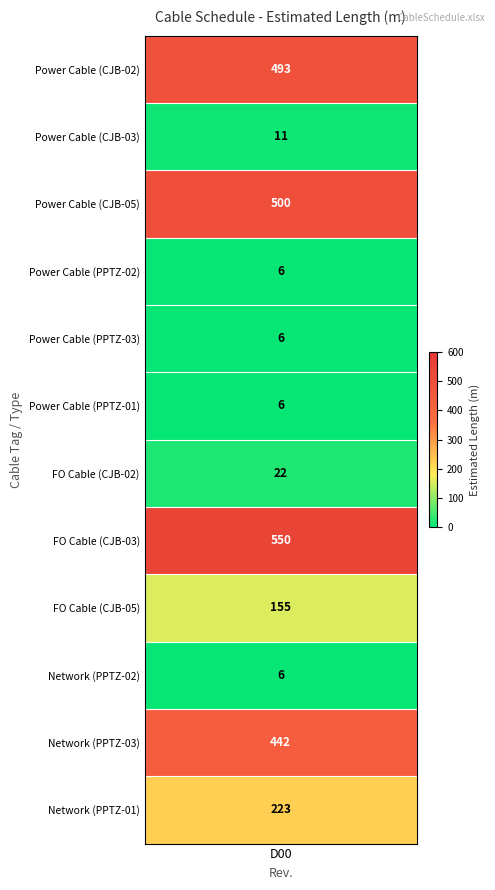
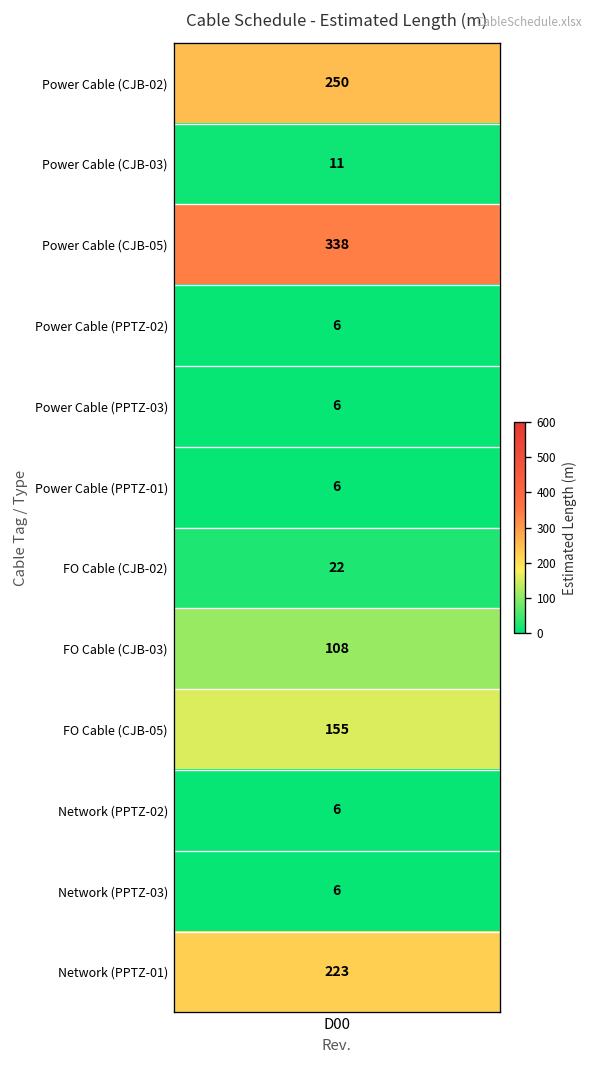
Power Cable (CJB-02), D00: 493 -> 250
Power Cable (CJB-05), D00: 500 -> 338
FO Cable (CJB-03), D00: 550 -> 108
Network (PPTZ-03), D00: 442 -> 6
